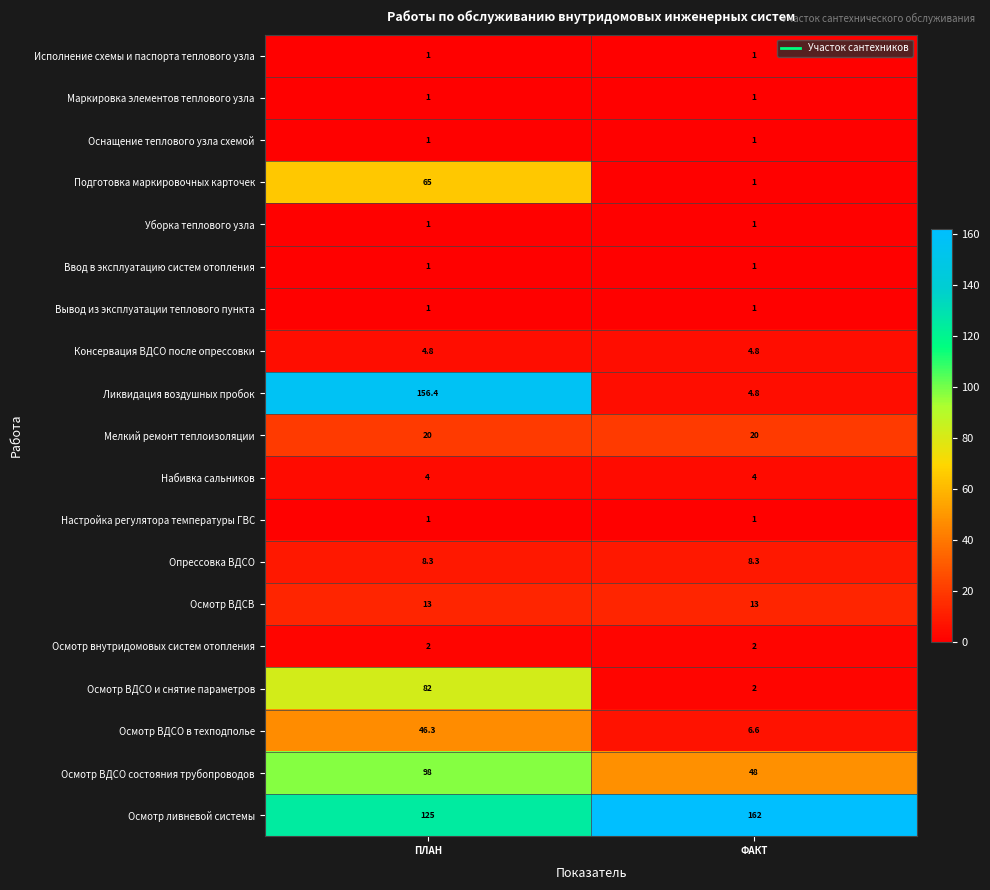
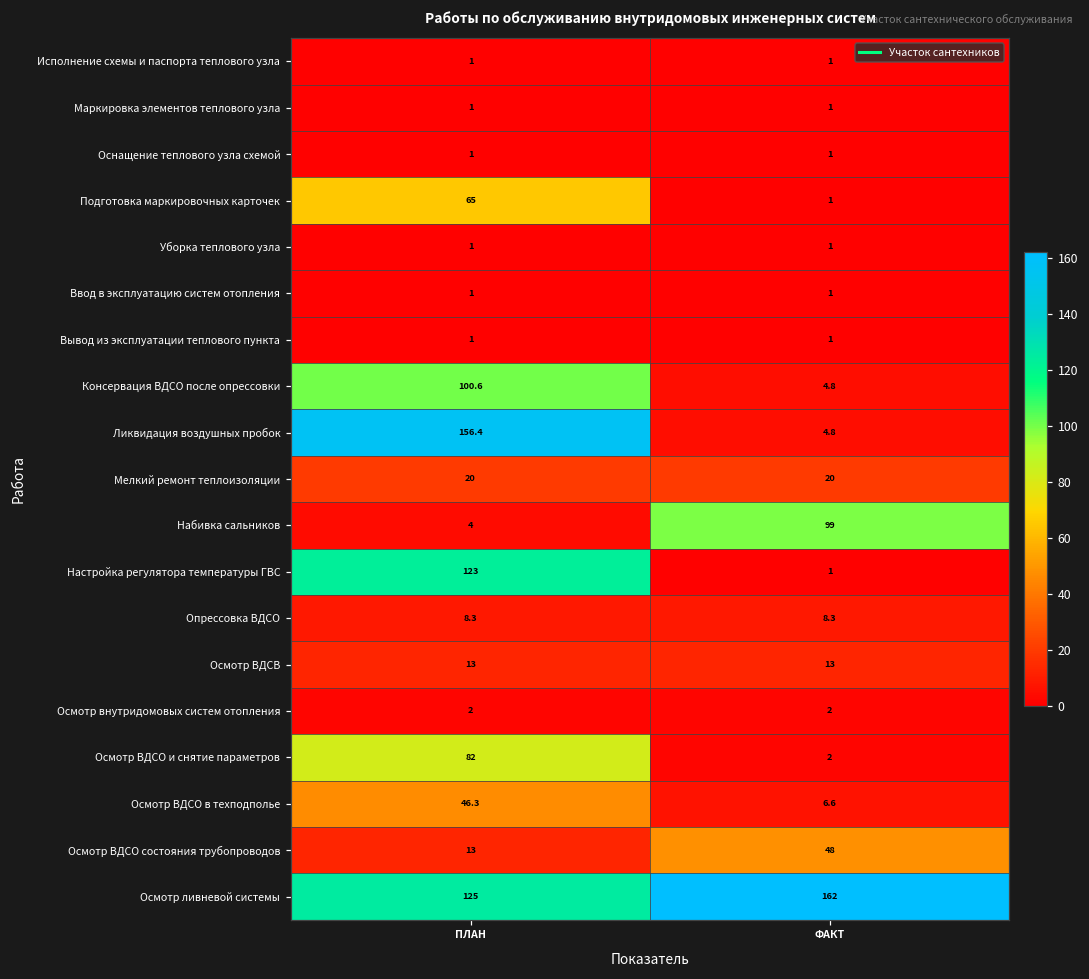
Консервация ВДСО после опрессовки, ПЛАН: 4.8 -> 100.6
Набивка сальников, ФАКТ: 4 -> 99
Настройка регулятора температуры ГВС, ПЛАН: 1 -> 123
Осмотр ВДСО состояния трубопроводов, ПЛАН: 98 -> 13
